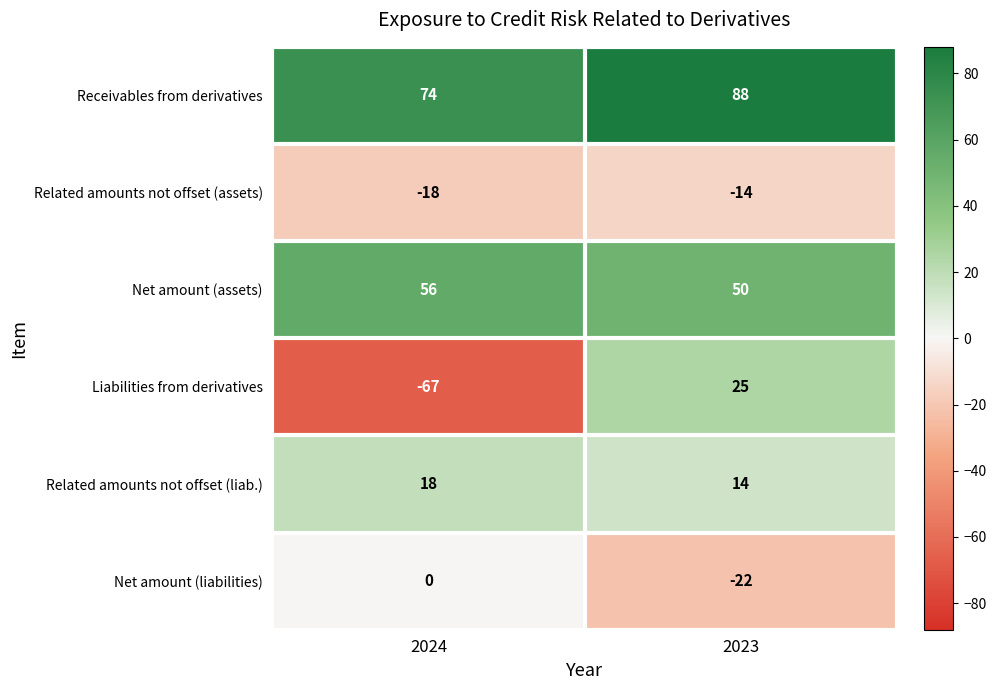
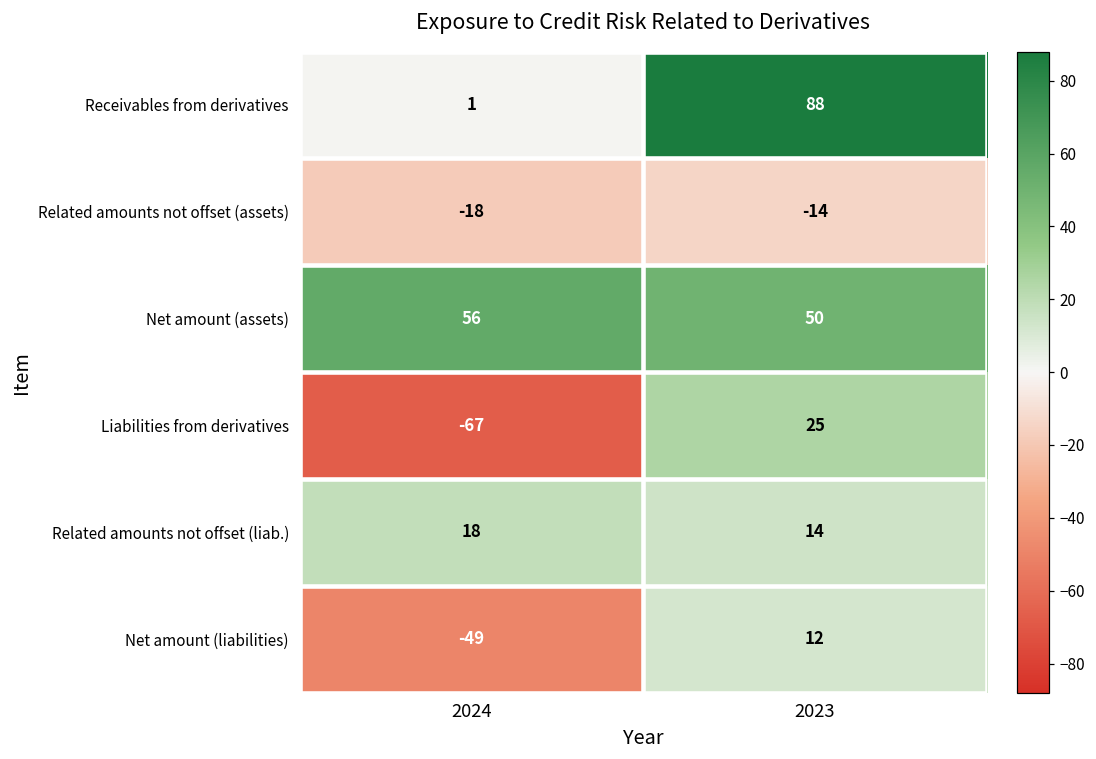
Receivables from derivatives, 2024: 74 -> 1
Net amount (liabilities), 2024: 0 -> -49
Net amount (liabilities), 2023: -22 -> 12
